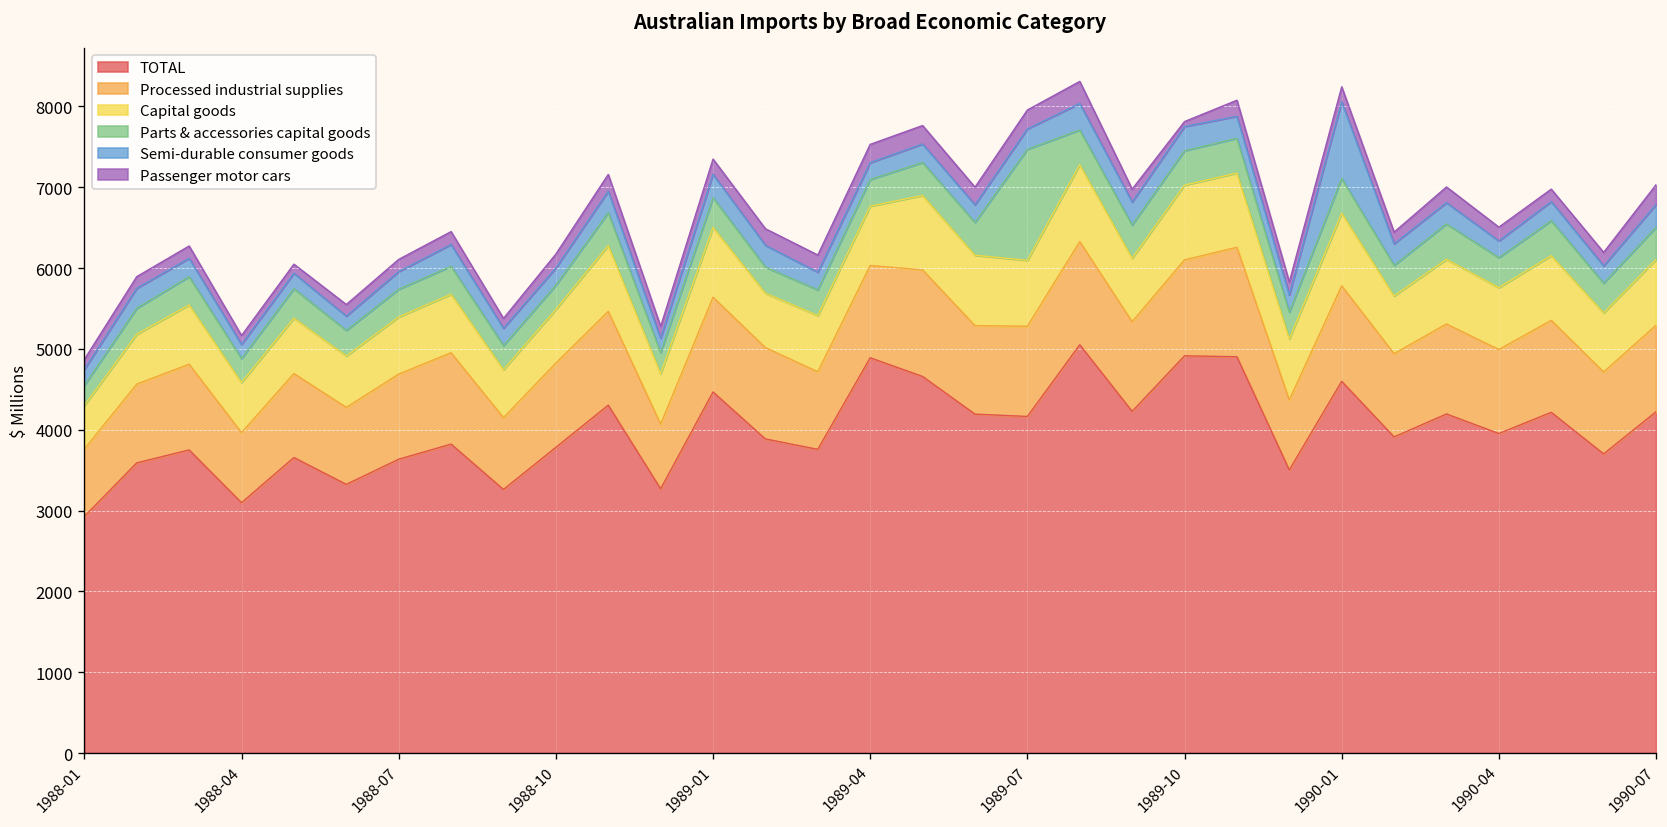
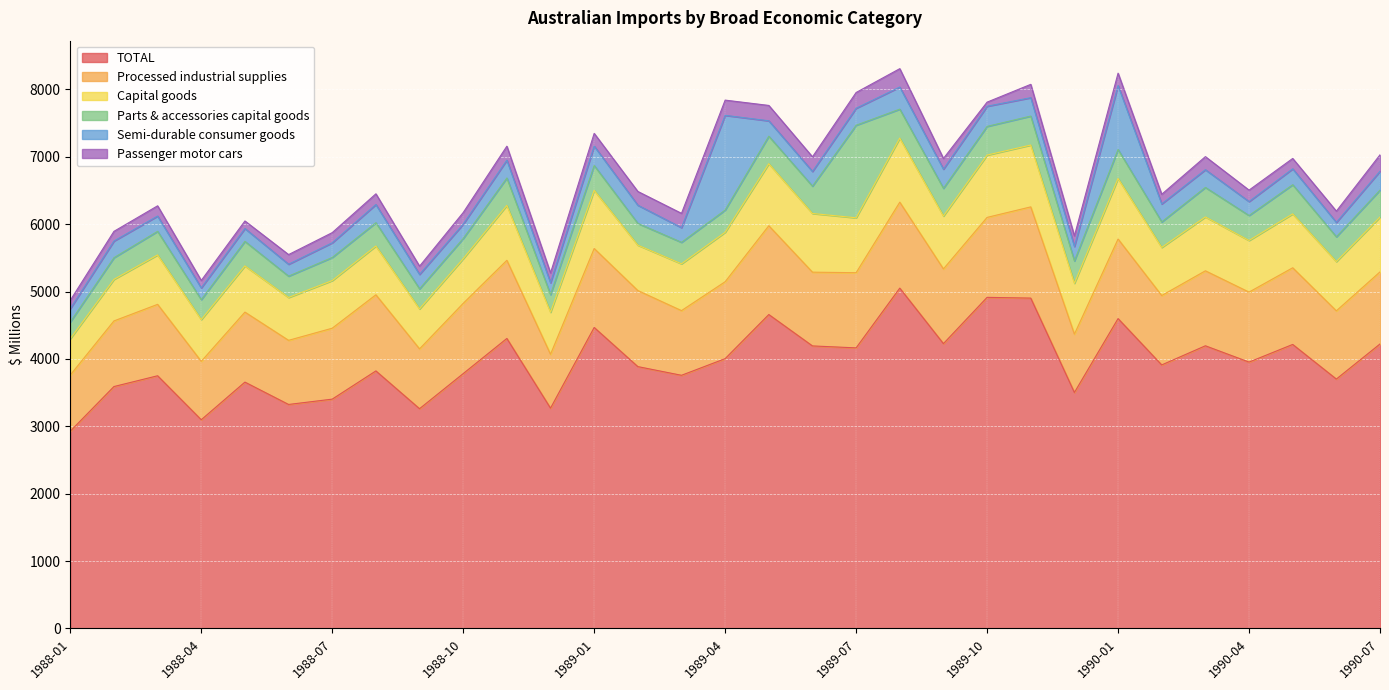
TOTAL, 1988-07: 3600 -> 3400
TOTAL, 1989-04: 4900 -> 4000
Semi-durable consumer goods, 1989-04: 200 -> 1400
